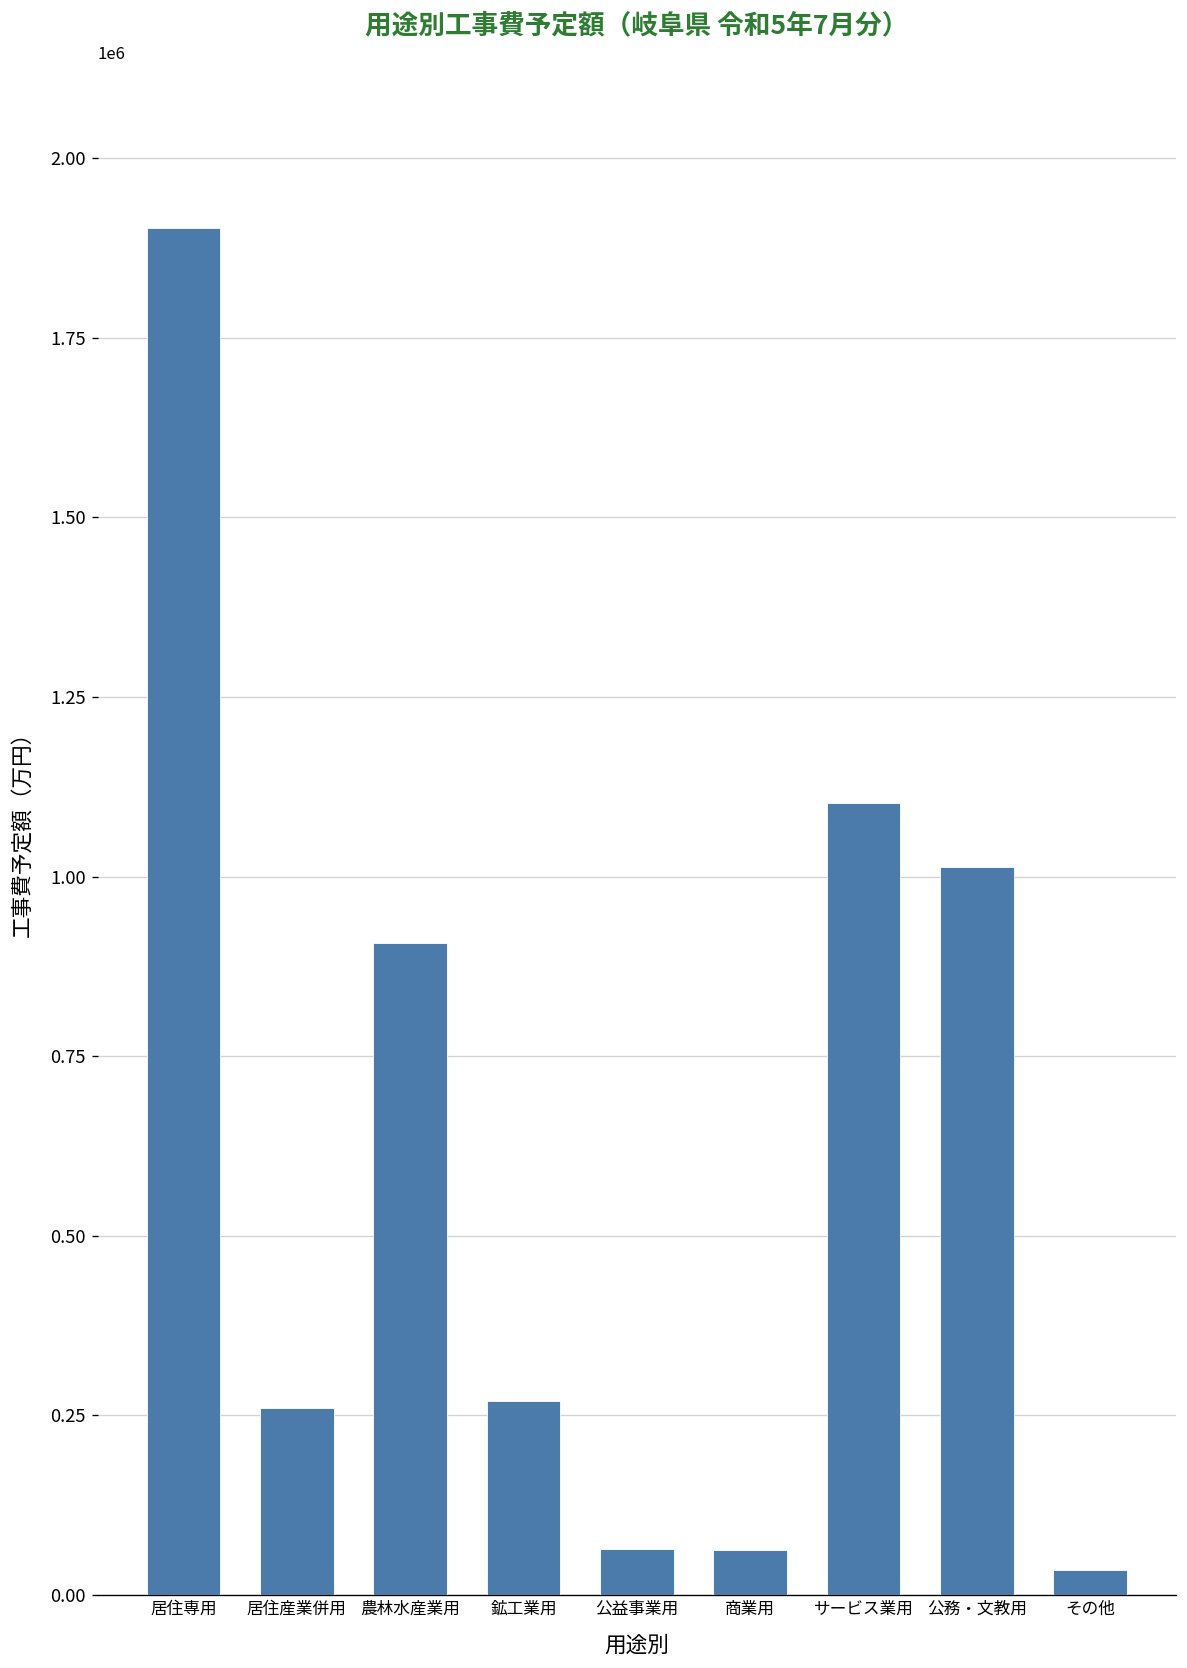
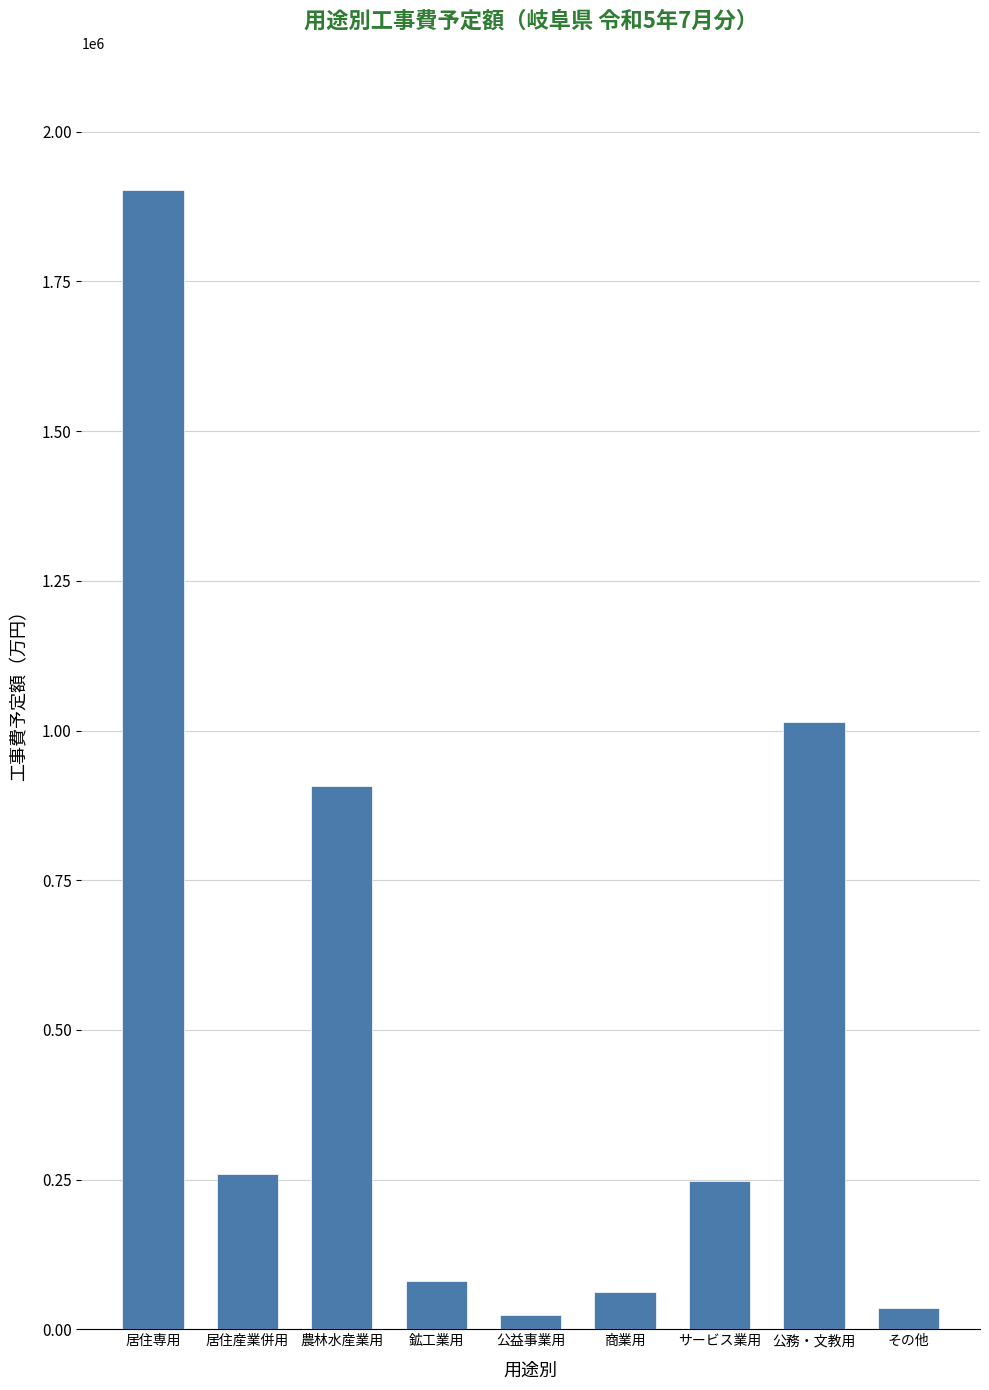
鉱工業用: 270000 -> 80000
公益事業用: 60000 -> 20000
サービス業用: 1100000 -> 250000
